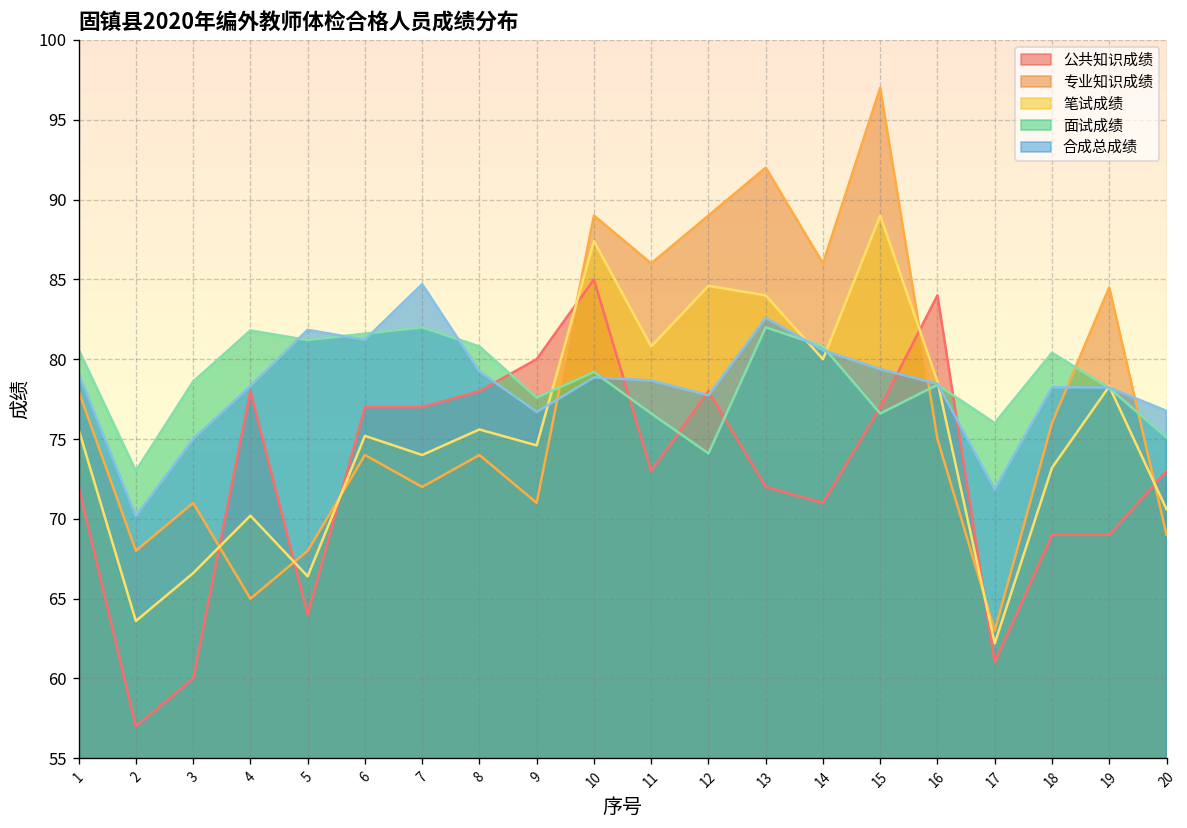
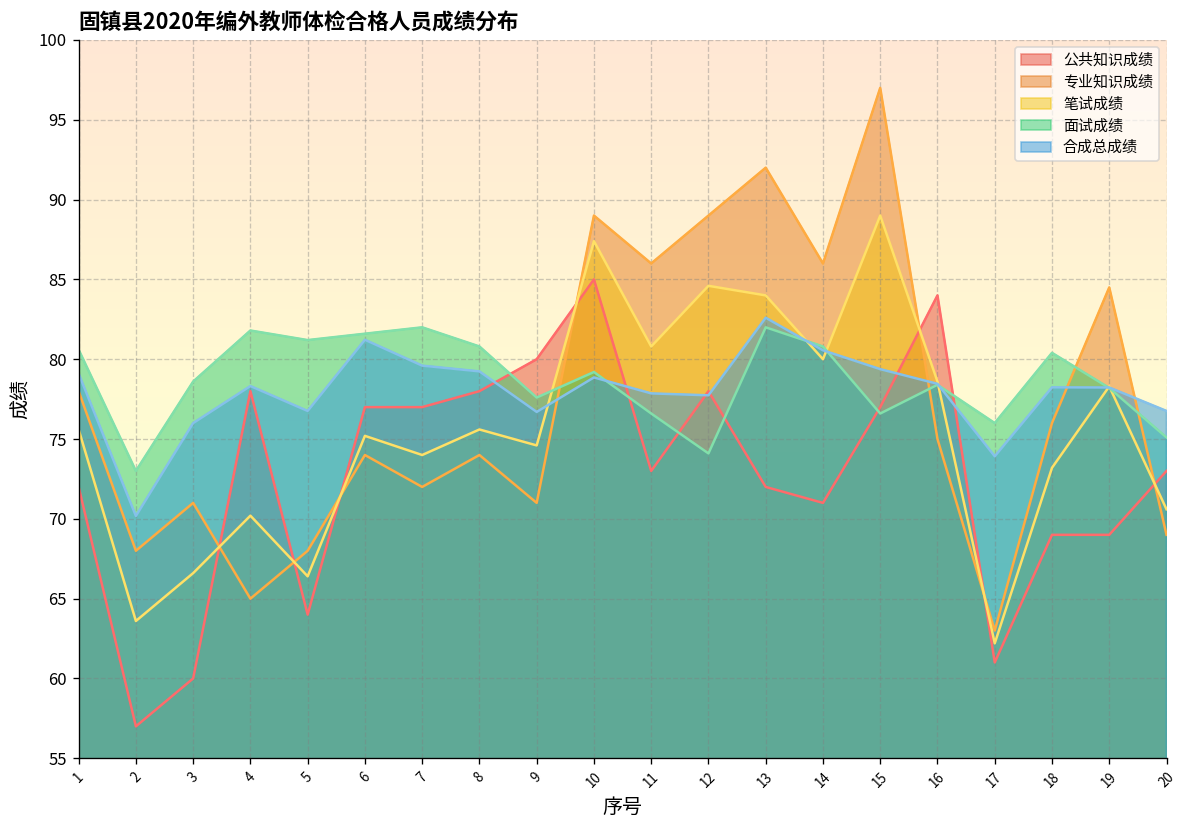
合成总成绩, 3: 75 -> 76
合成总成绩, 5: 81.8 -> 76.8
合成总成绩, 7: 84.7 -> 79.6
合成总成绩, 11: 78.7 -> 77.9
合成总成绩, 17: 71.9 -> 73.9
